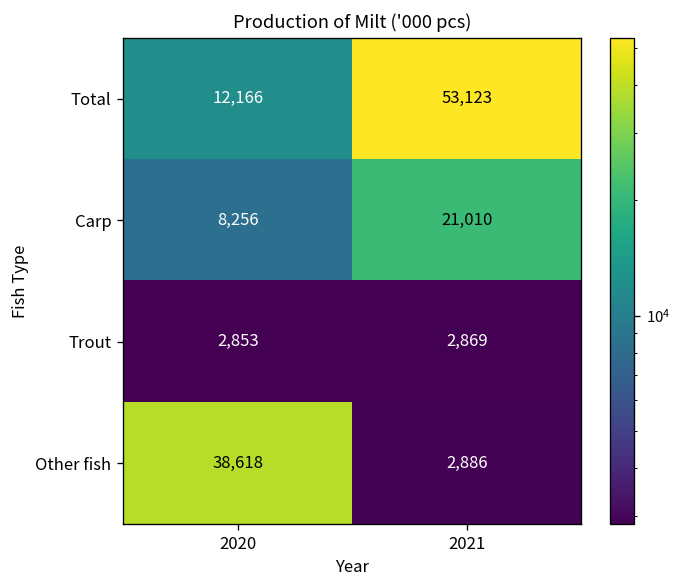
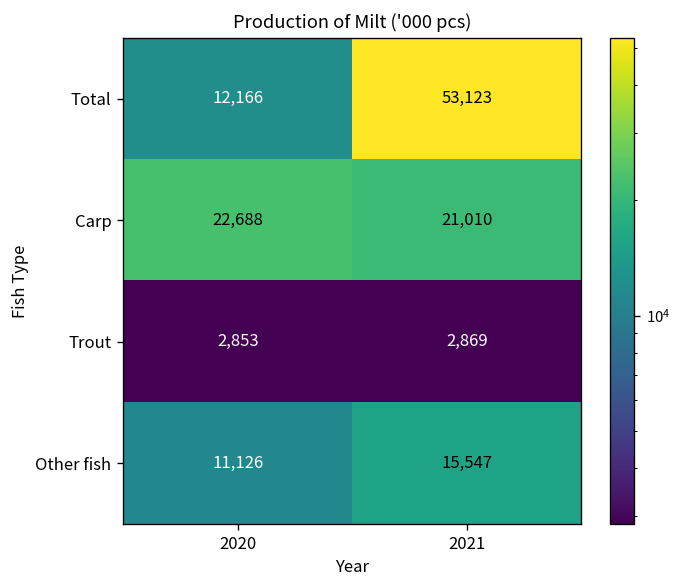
Carp, 2020: 8,256 -> 22,688
Other fish, 2020: 38,618 -> 11,126
Other fish, 2021: 2,886 -> 15,547
